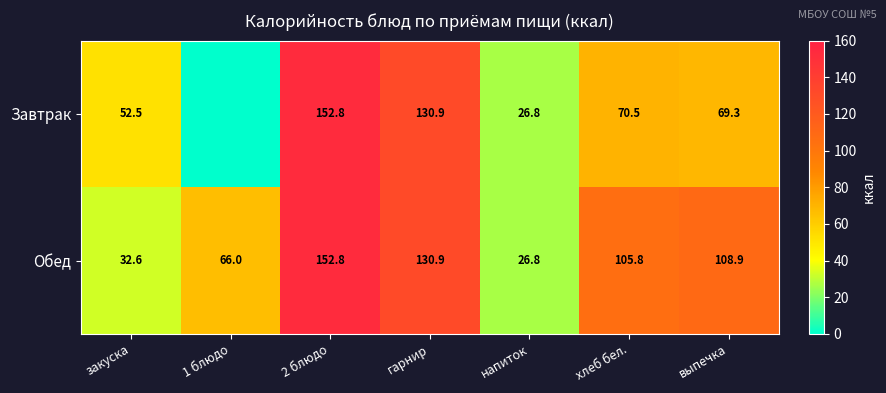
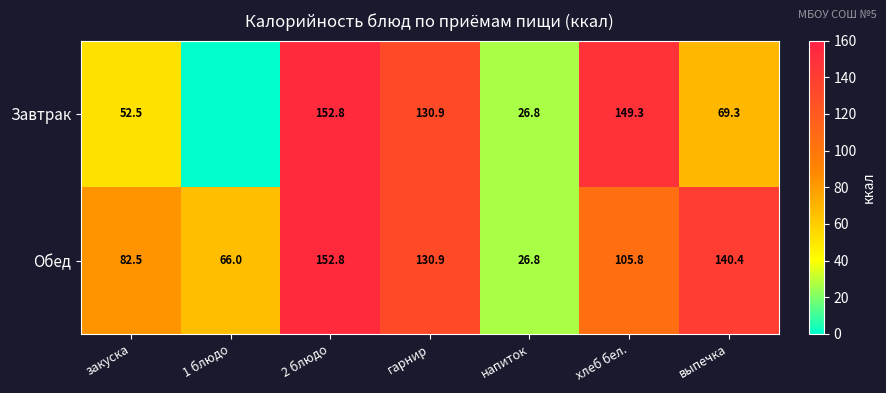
Завтрак, хлеб бел.: 70.5 -> 149.3
Обед, закуска: 32.6 -> 82.5
Обед, выпечка: 108.9 -> 140.4
